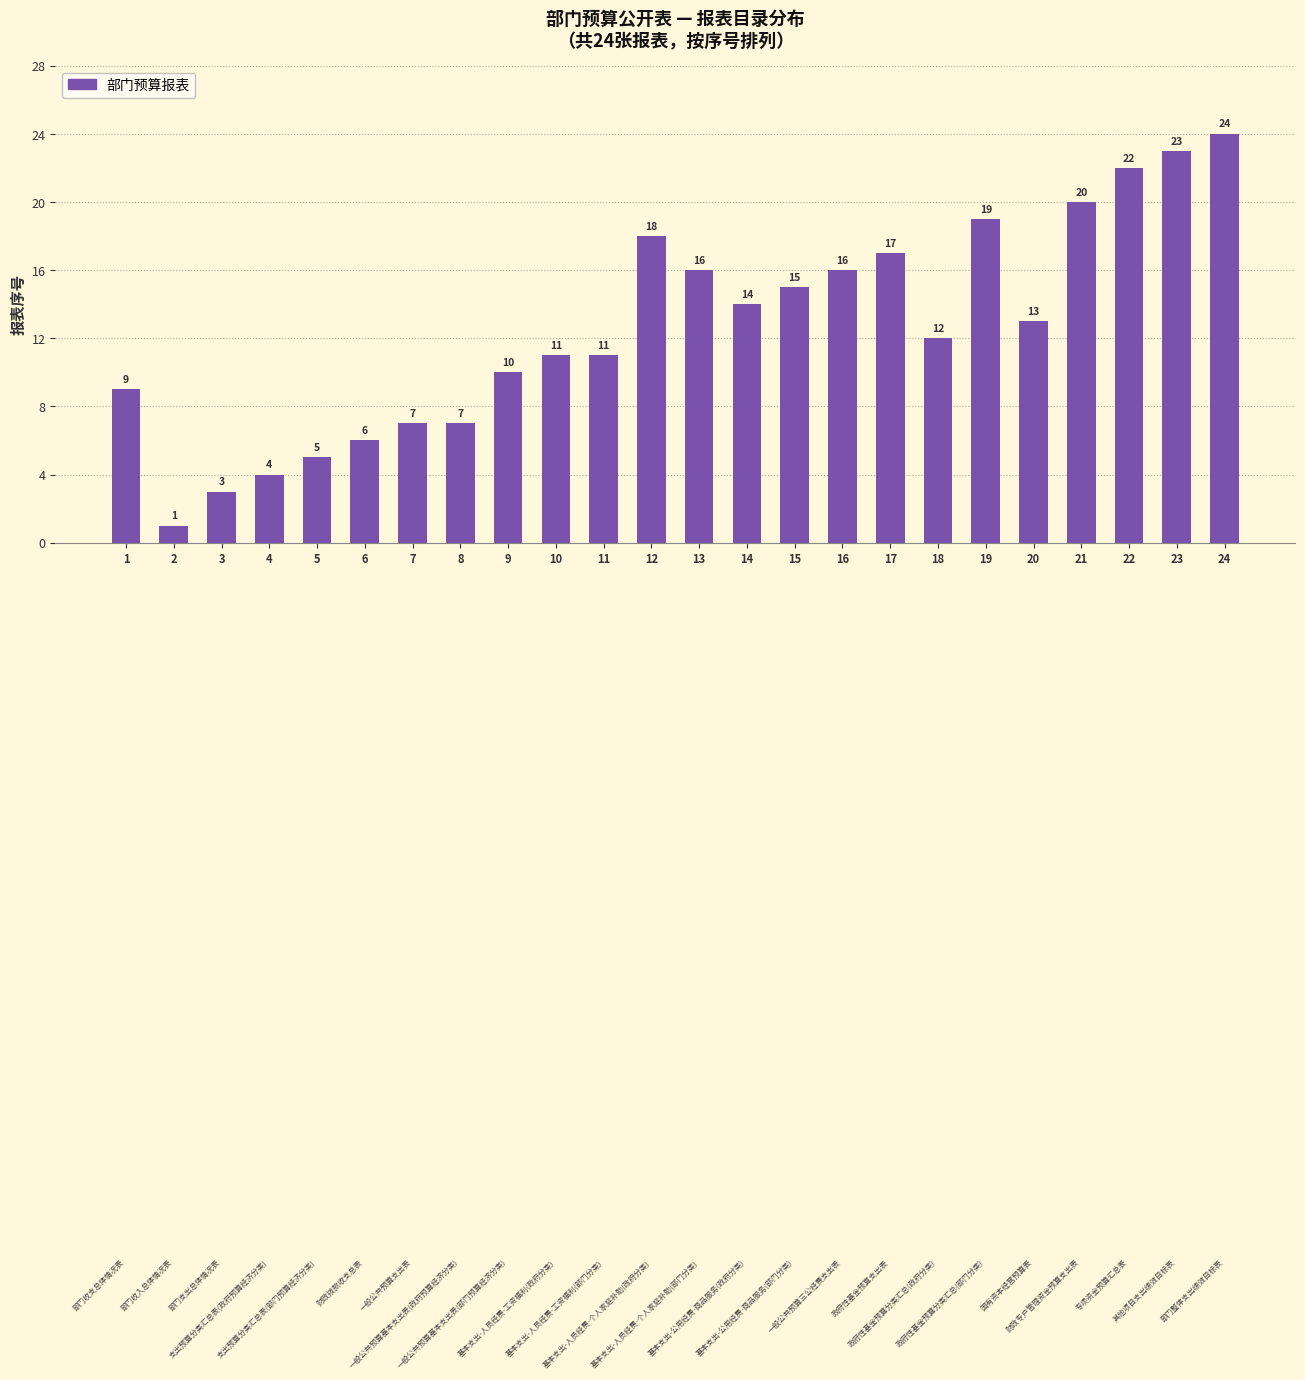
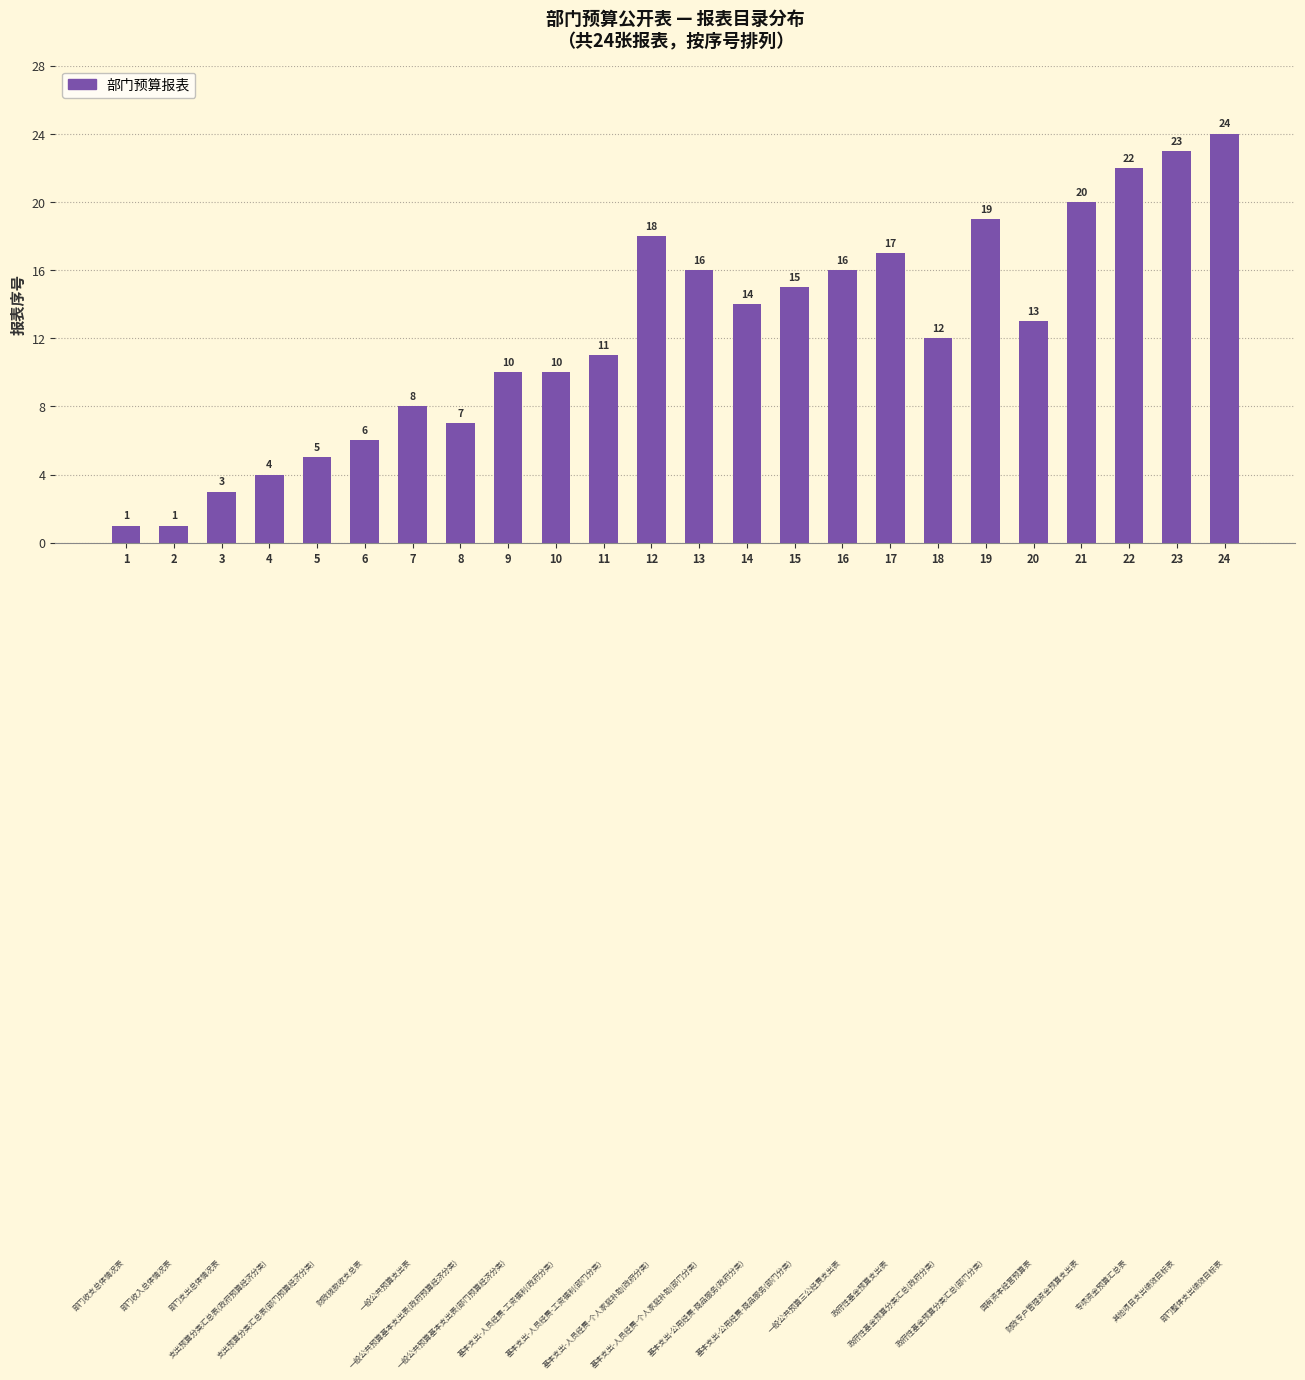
1: 9 -> 1
7: 7 -> 8
10: 11 -> 10
